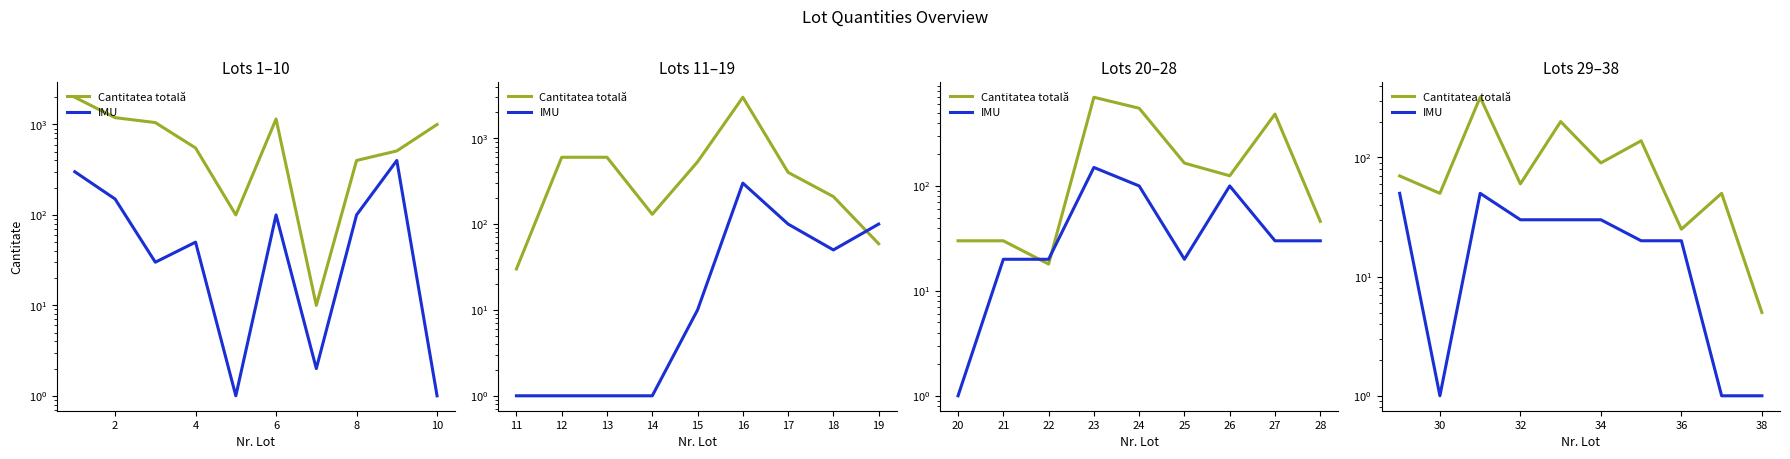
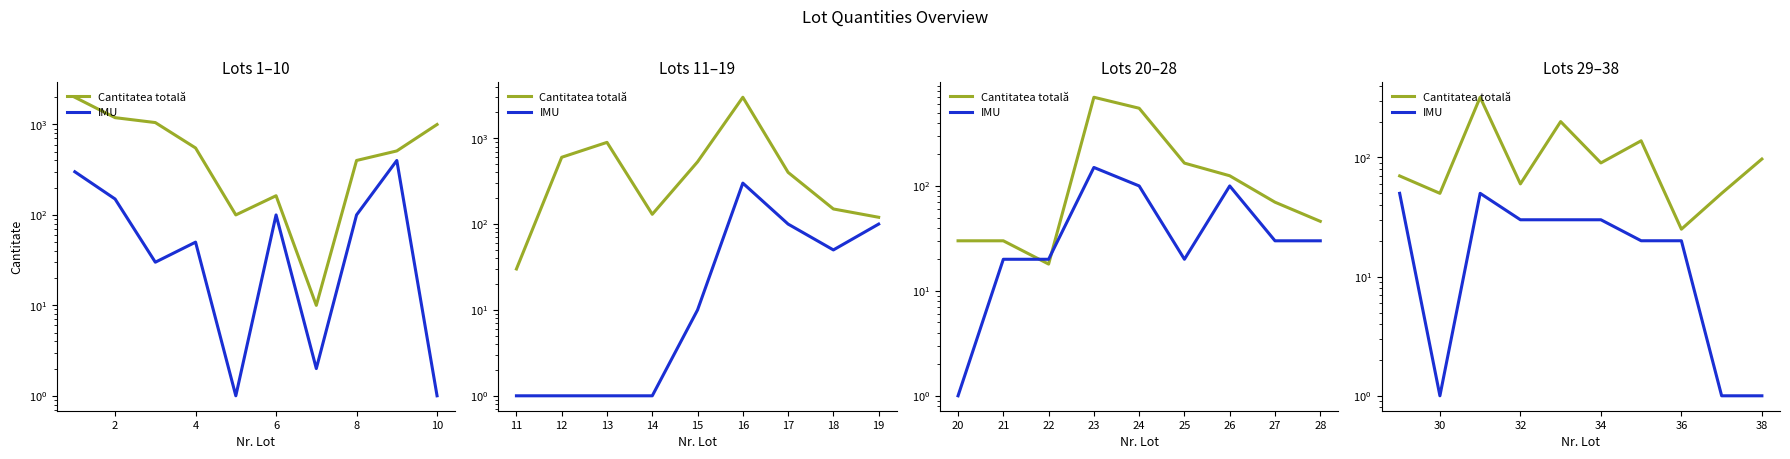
Lots 1–10, Cantitatea totală, 6: 1200 -> 160
Lots 11–19, Cantitatea totală, 13: 600 -> 900
Lots 11–19, Cantitatea totală, 18: 210 -> 150
Lots 11–19, Cantitatea totală, 19: 60 -> 120
Lots 20–28, Cantitatea totală, 27: 500 -> 70
Lots 29–38, Cantitatea totală, 38: 5 -> 100
